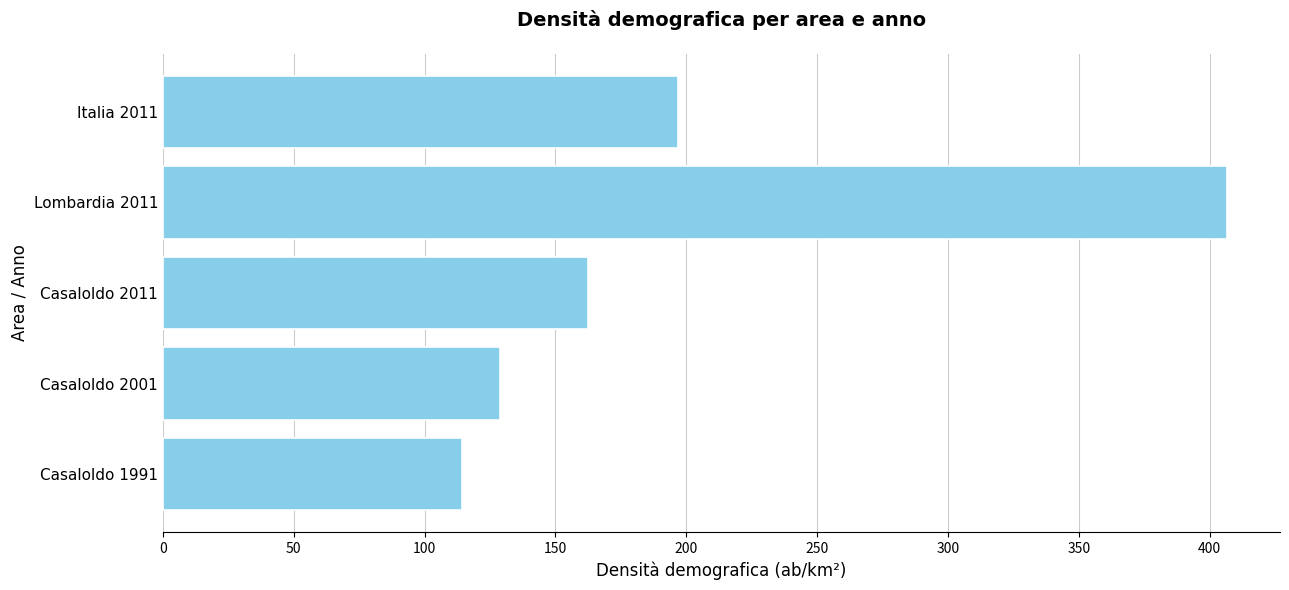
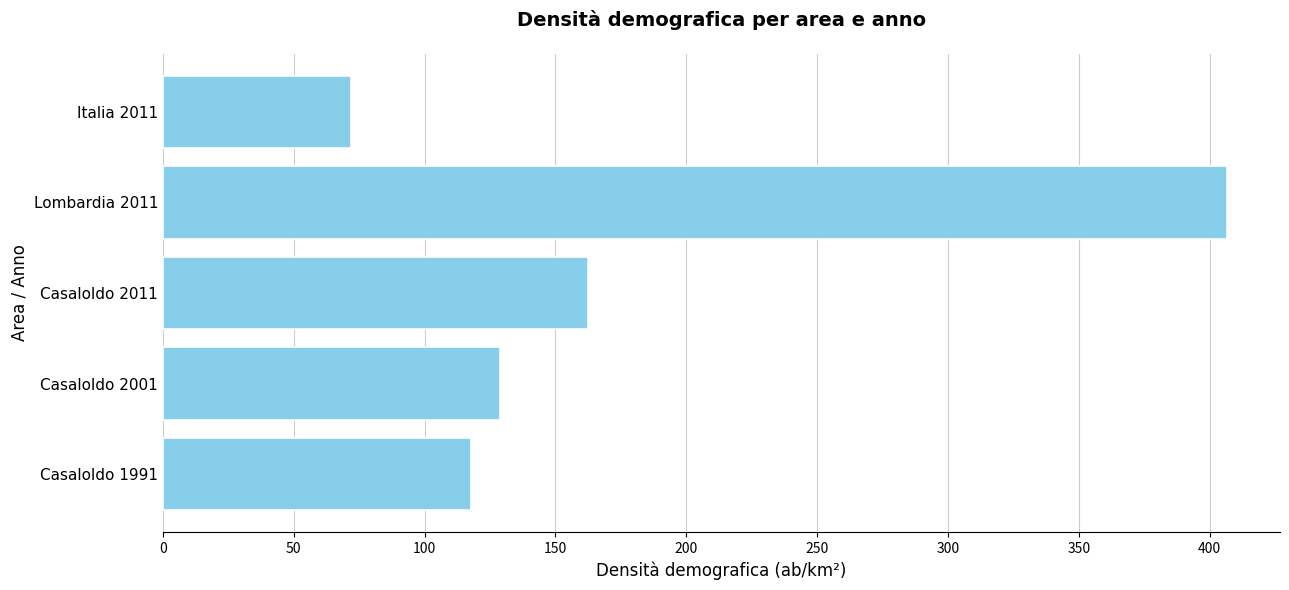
Italia 2011: 197 -> 72
Casaloldo 1991: 114 -> 118
